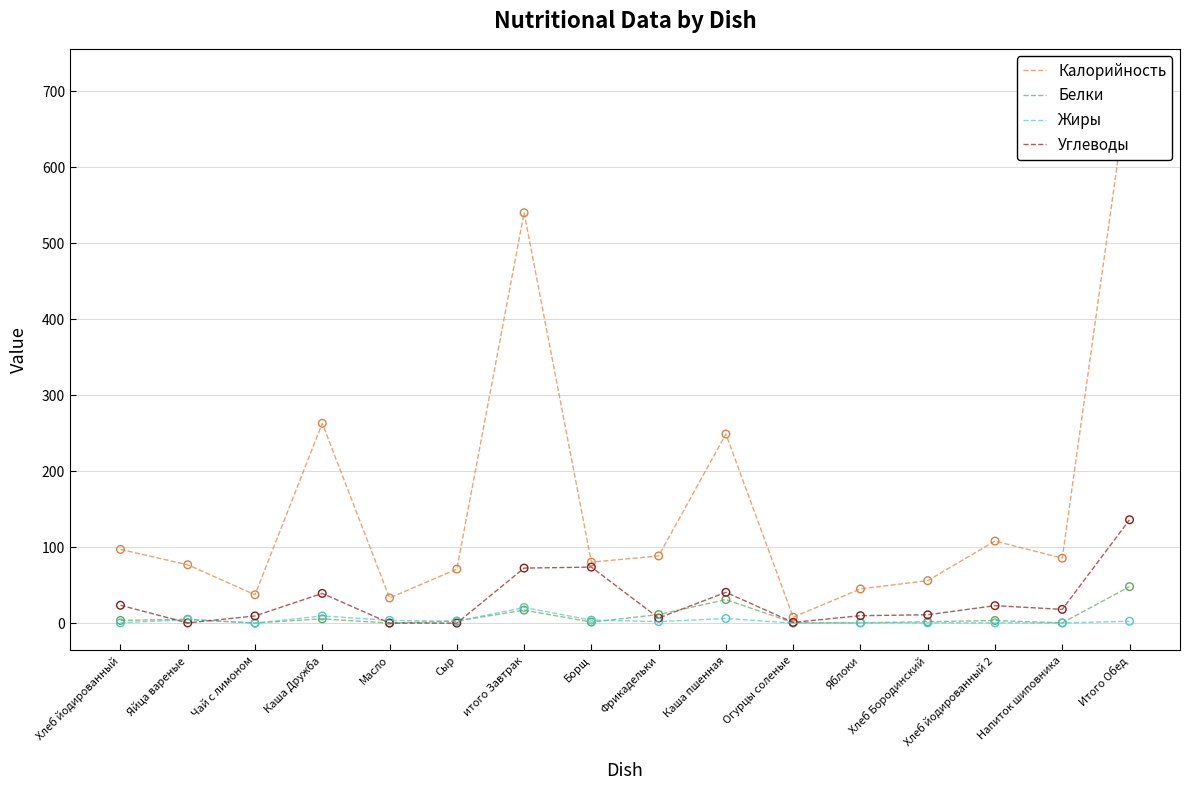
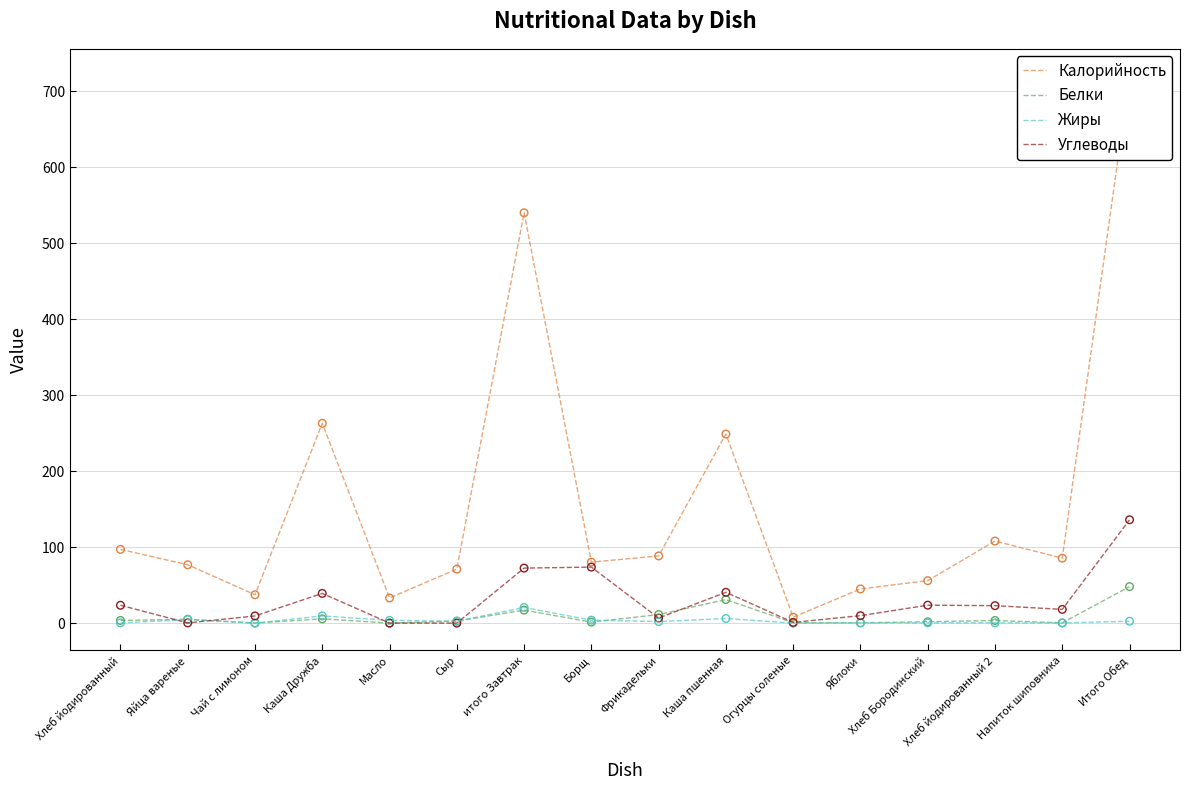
Углеводы, Хлеб Бородинский: 10 -> 20
